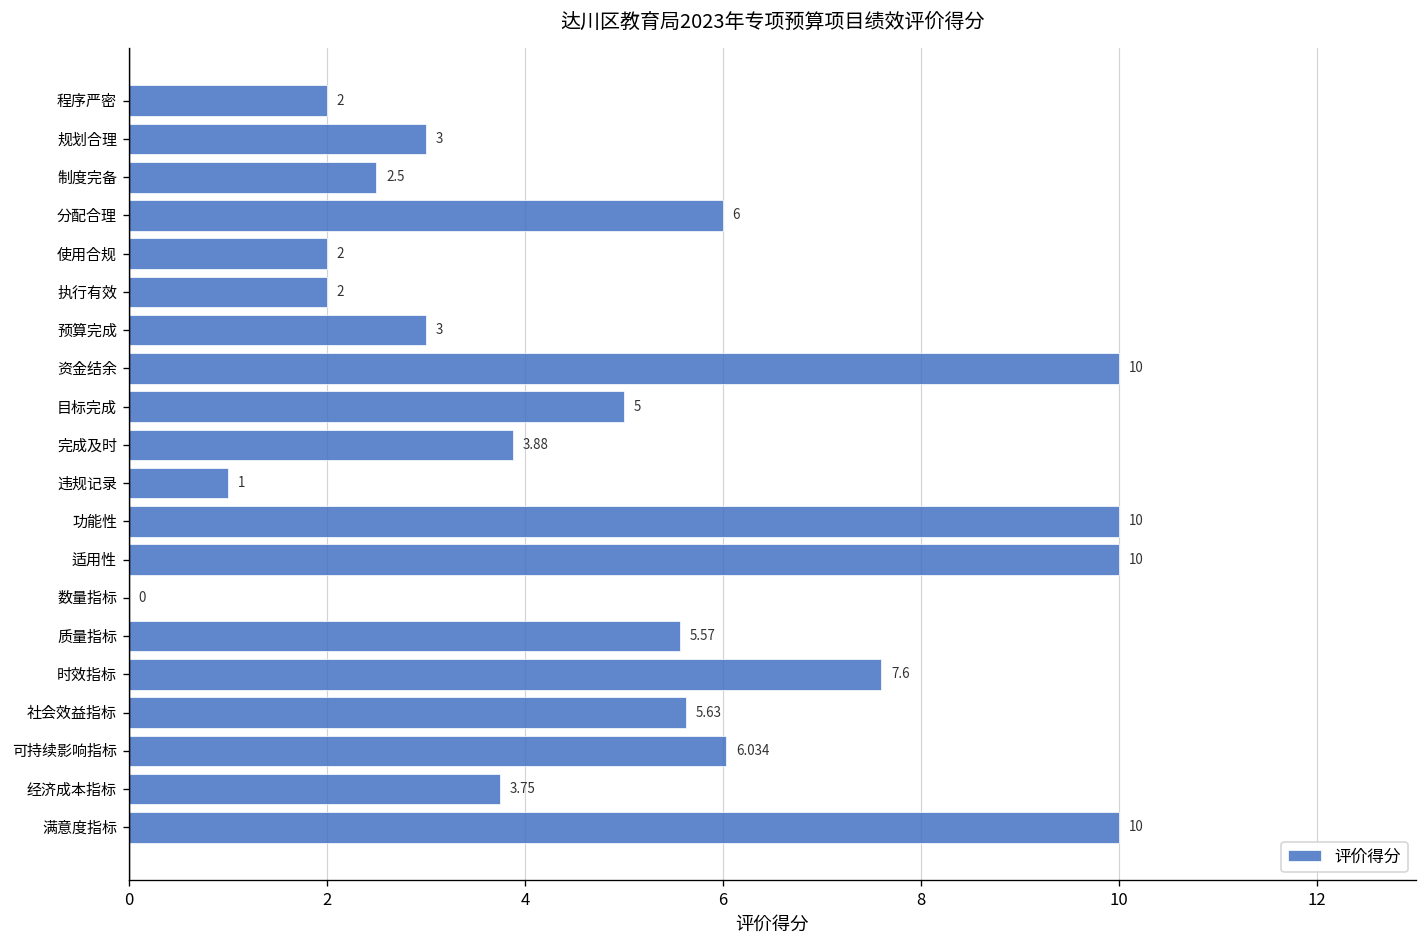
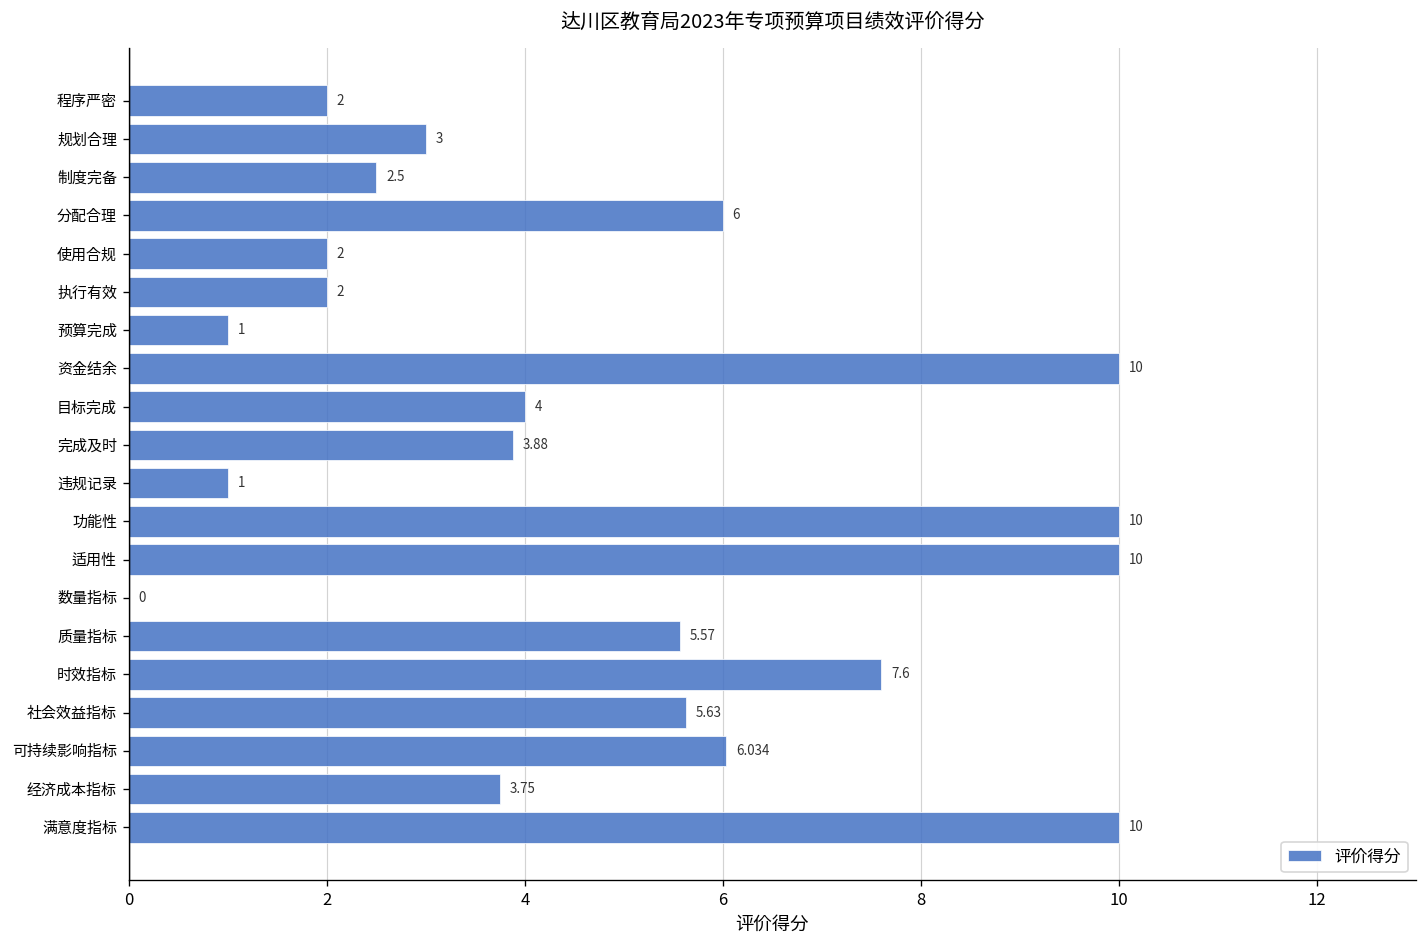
预算完成: 3 -> 1
目标完成: 5 -> 4
